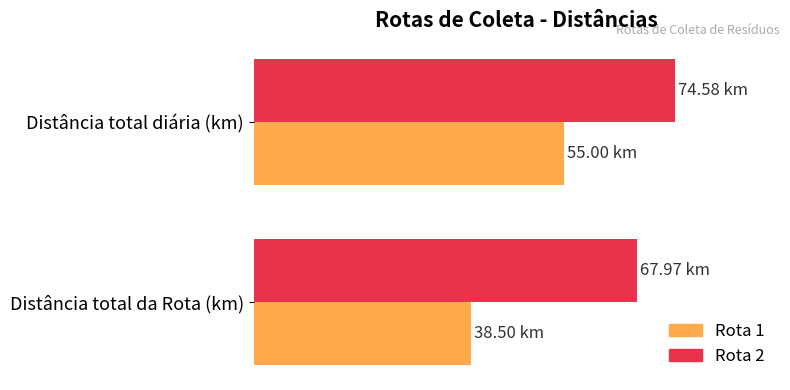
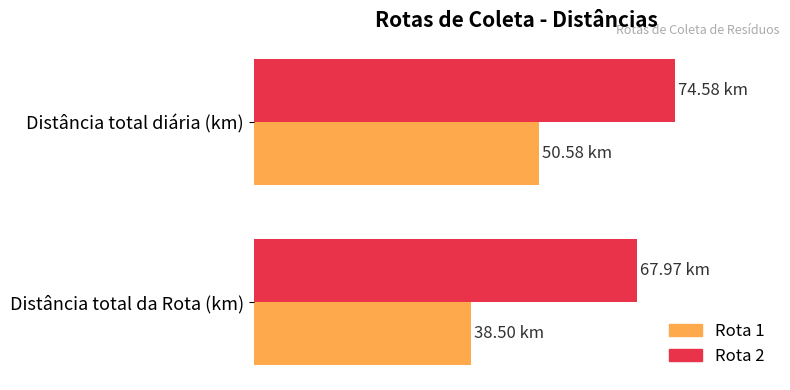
Rota 1, Distância total diária (km): 55.00 -> 50.58
